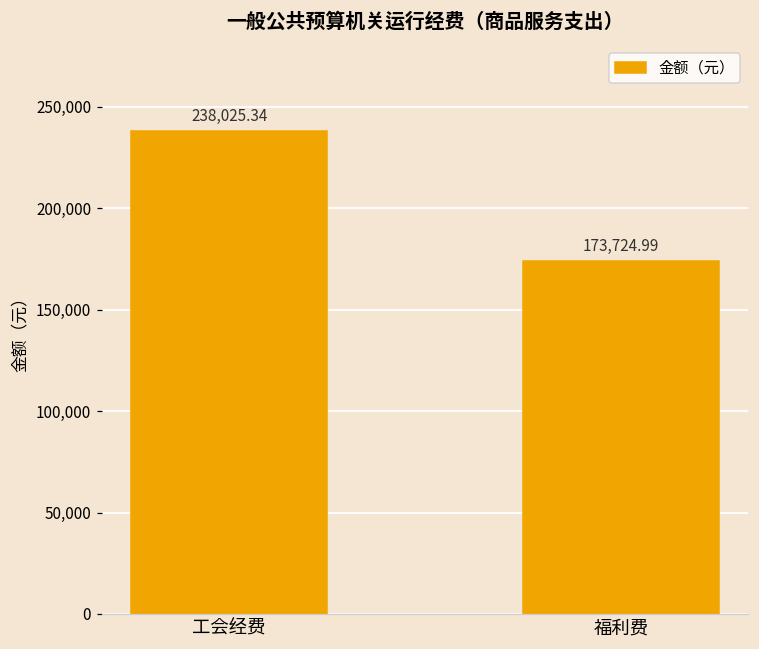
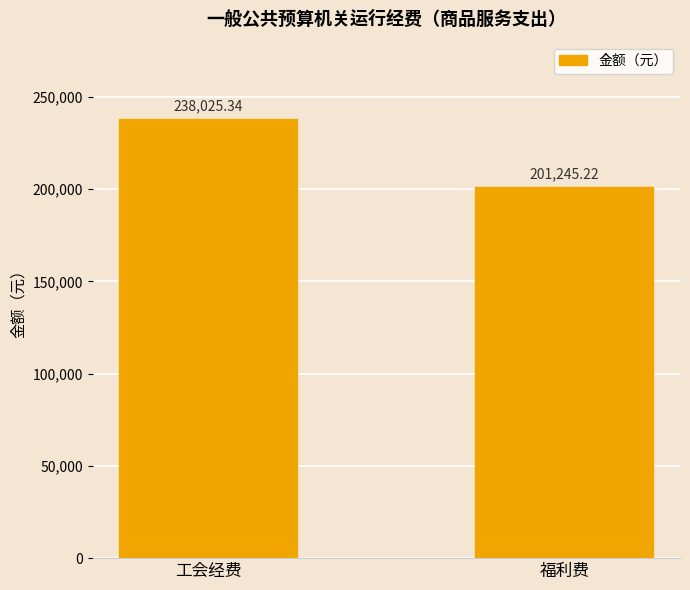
福利费: 173,724.99 -> 201,245.22
